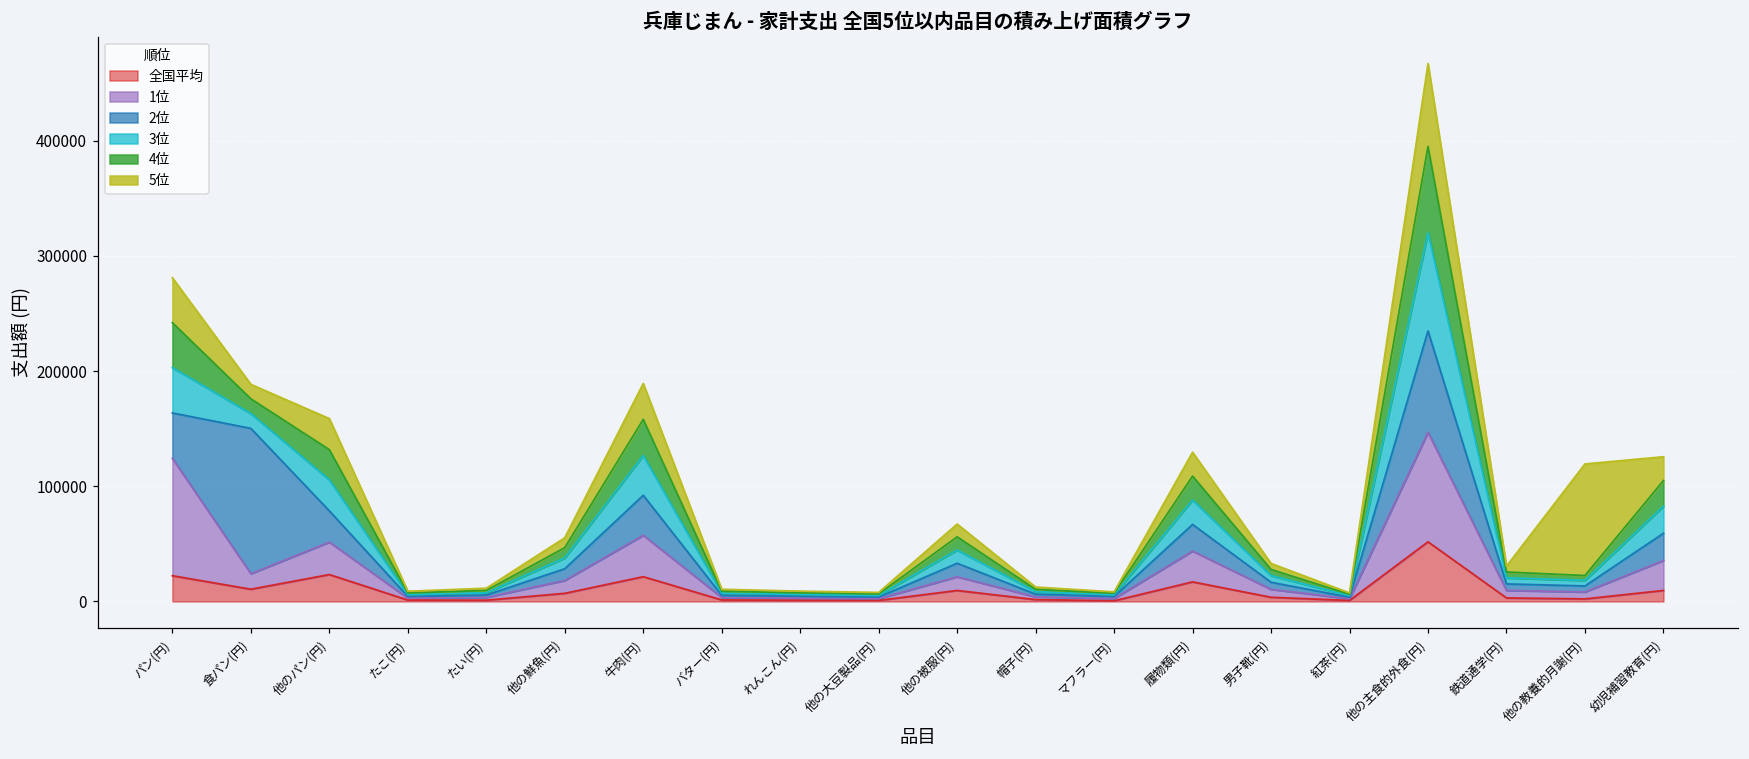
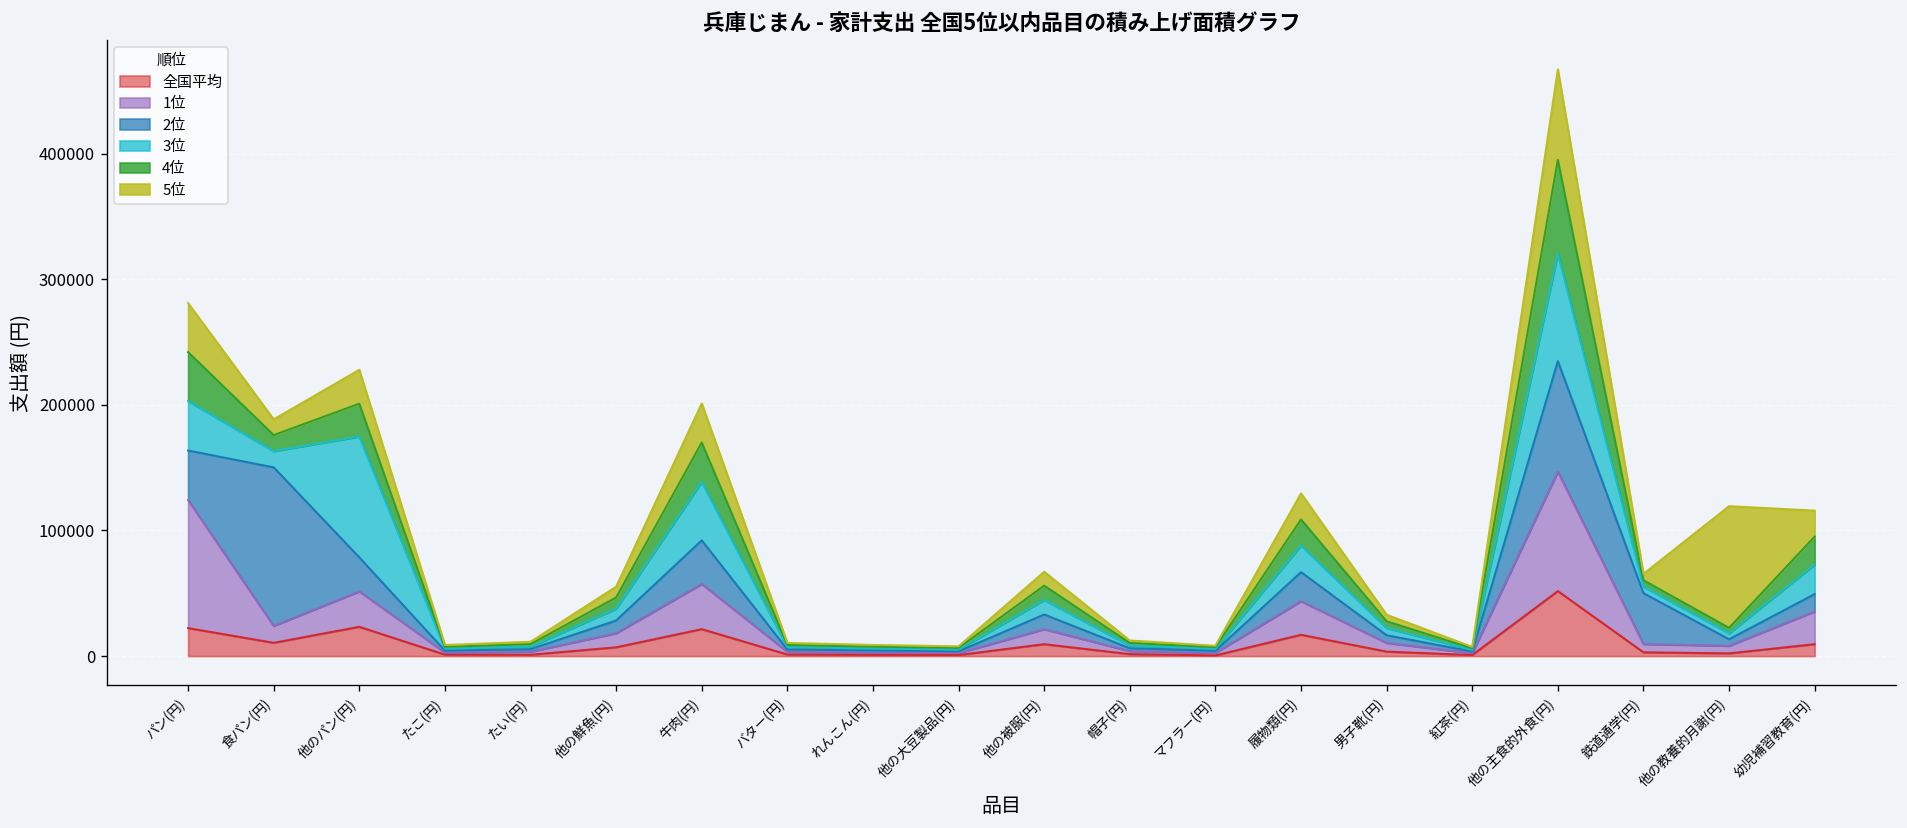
3位, 他のパン(円): 27000 -> 96000
3位, 牛肉(円): 35000 -> 47000
2位, 鉄道通学(円): 6000 -> 41000
2位, 幼児補習教育(円): 24000 -> 14000
